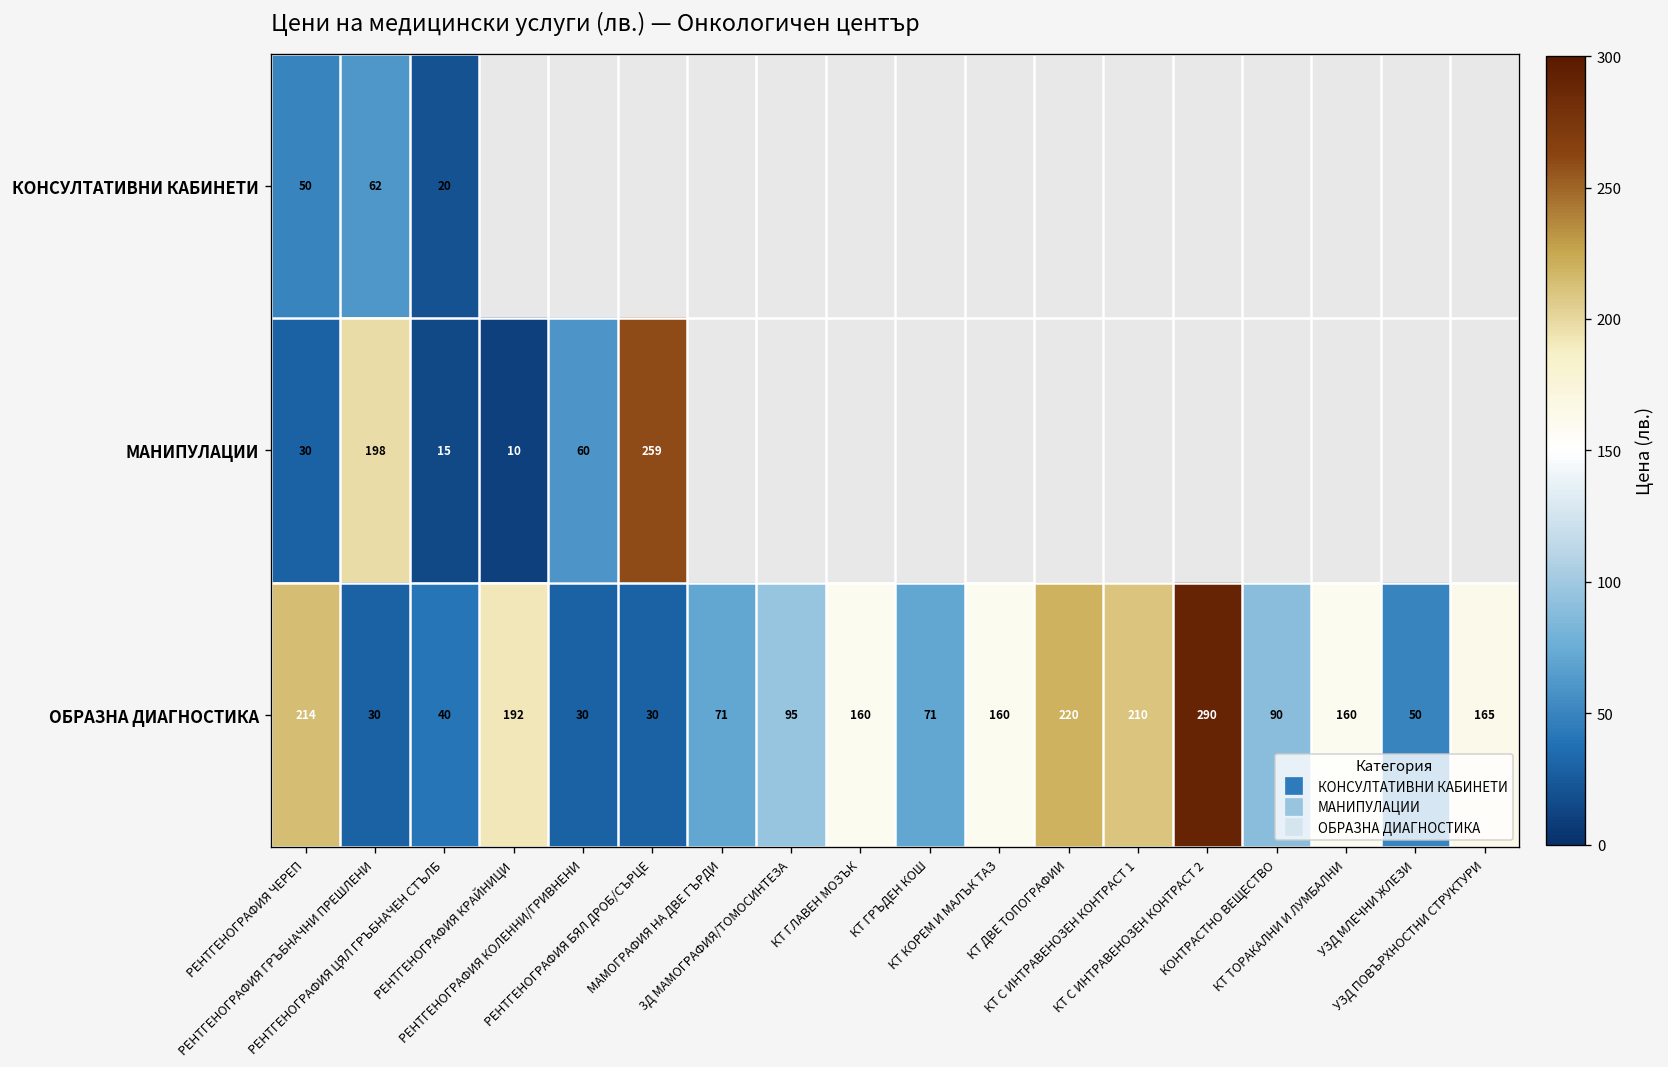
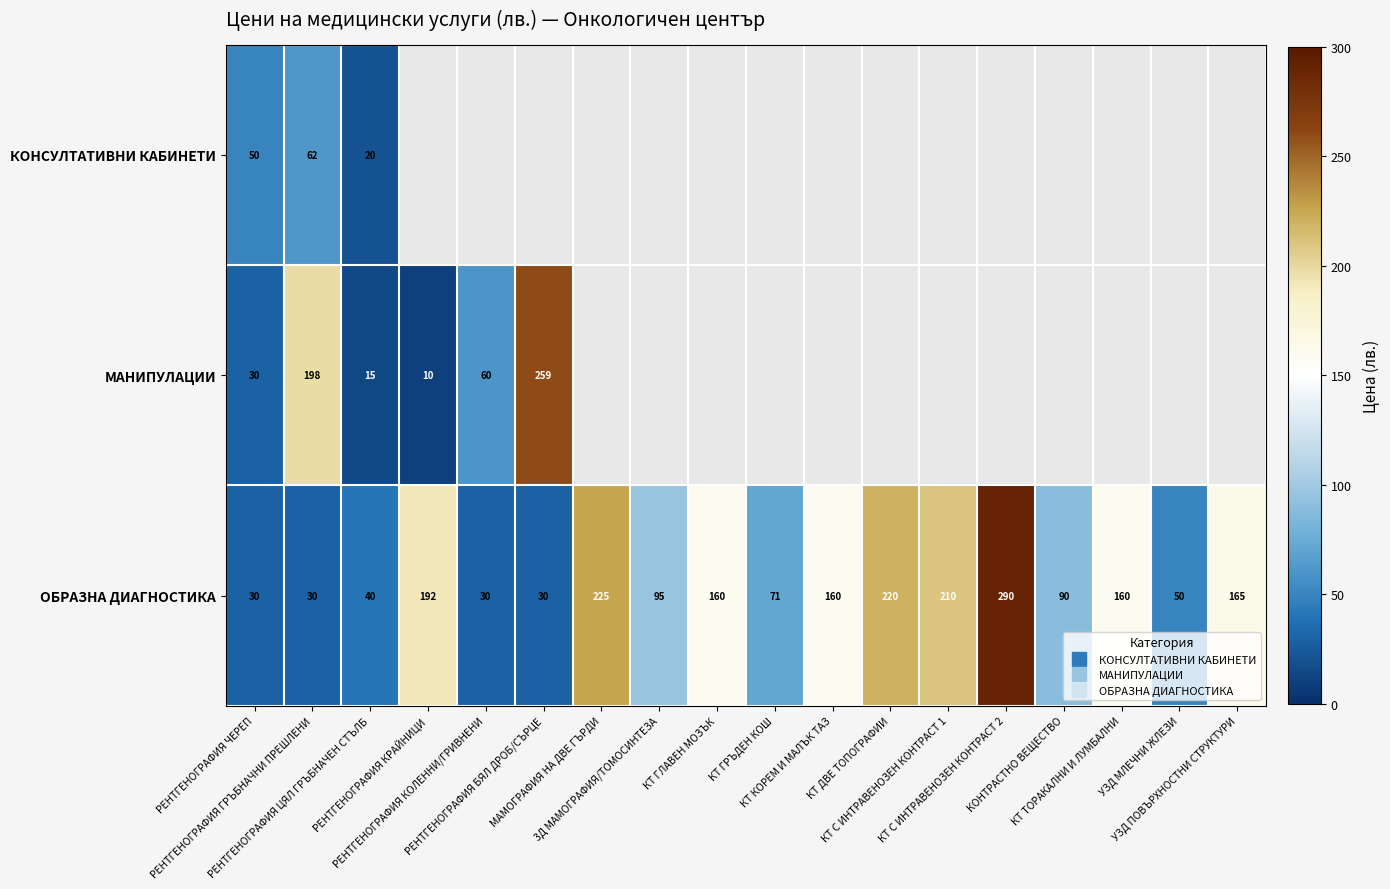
ОБРАЗНА ДИАГНОСТИКА, РЕНТГЕНОГРАФИЯ ЧЕРЕП: 214 -> 30
ОБРАЗНА ДИАГНОСТИКА, МАМОГРАФИЯ НА ДВЕ ГЪРДИ: 71 -> 225
